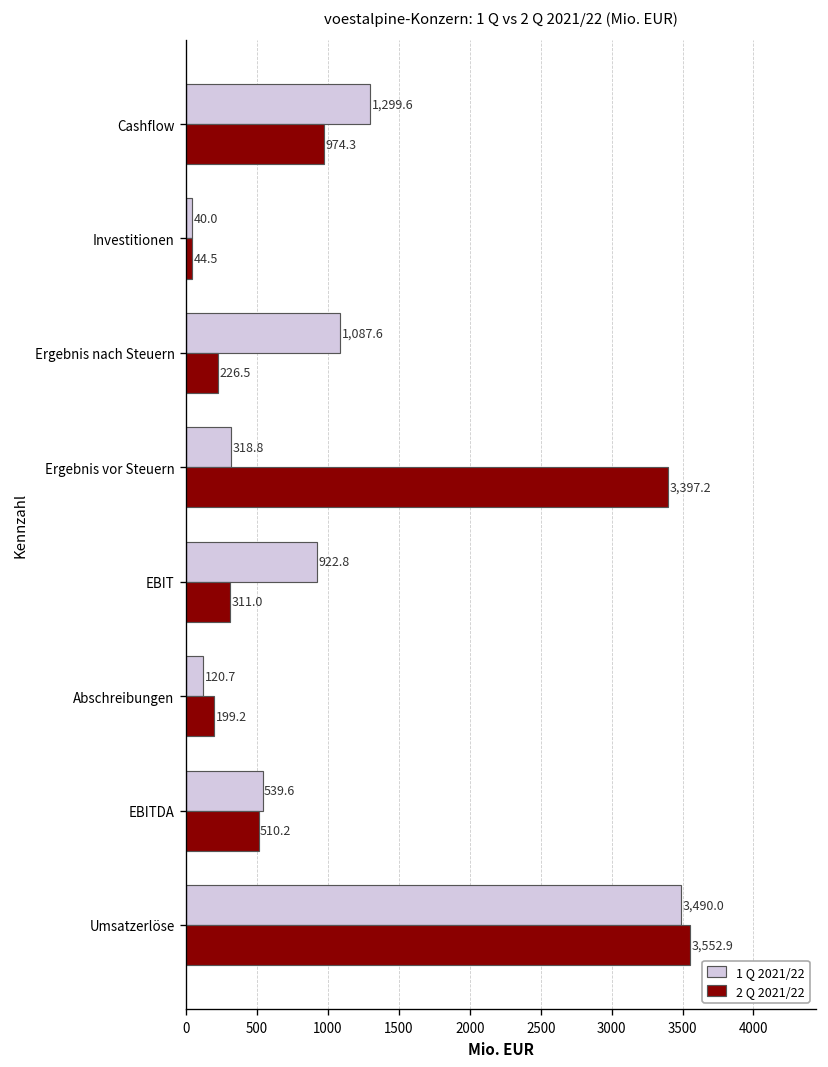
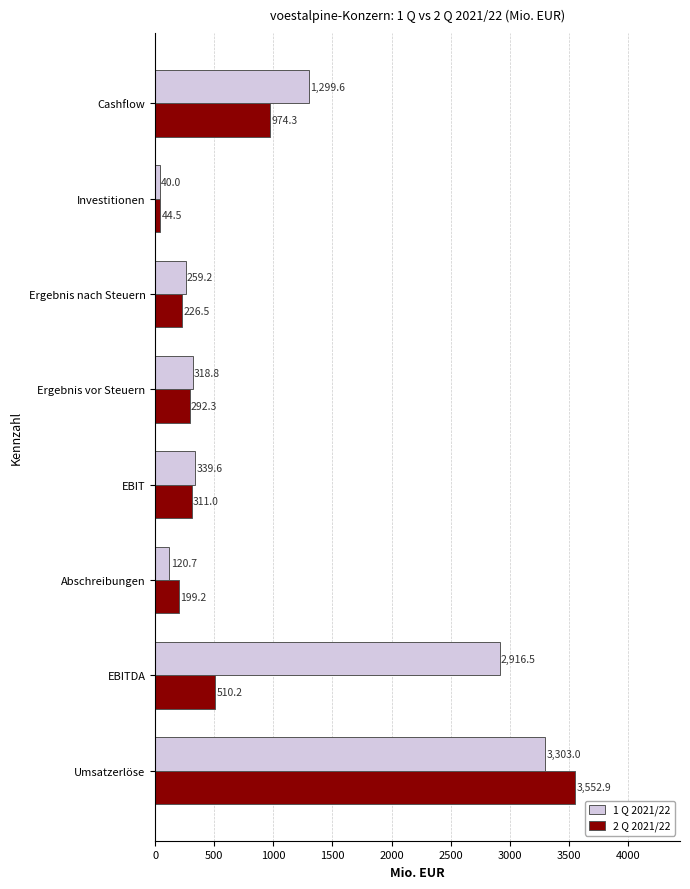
1 Q 2021/22, Ergebnis nach Steuern: 1,087.6 -> 259.2
2 Q 2021/22, Ergebnis vor Steuern: 3,397.2 -> 292.3
1 Q 2021/22, EBIT: 922.8 -> 339.6
1 Q 2021/22, EBITDA: 539.6 -> 2,916.5
1 Q 2021/22, Umsatzerlöse: 3,490.0 -> 3,303.0
